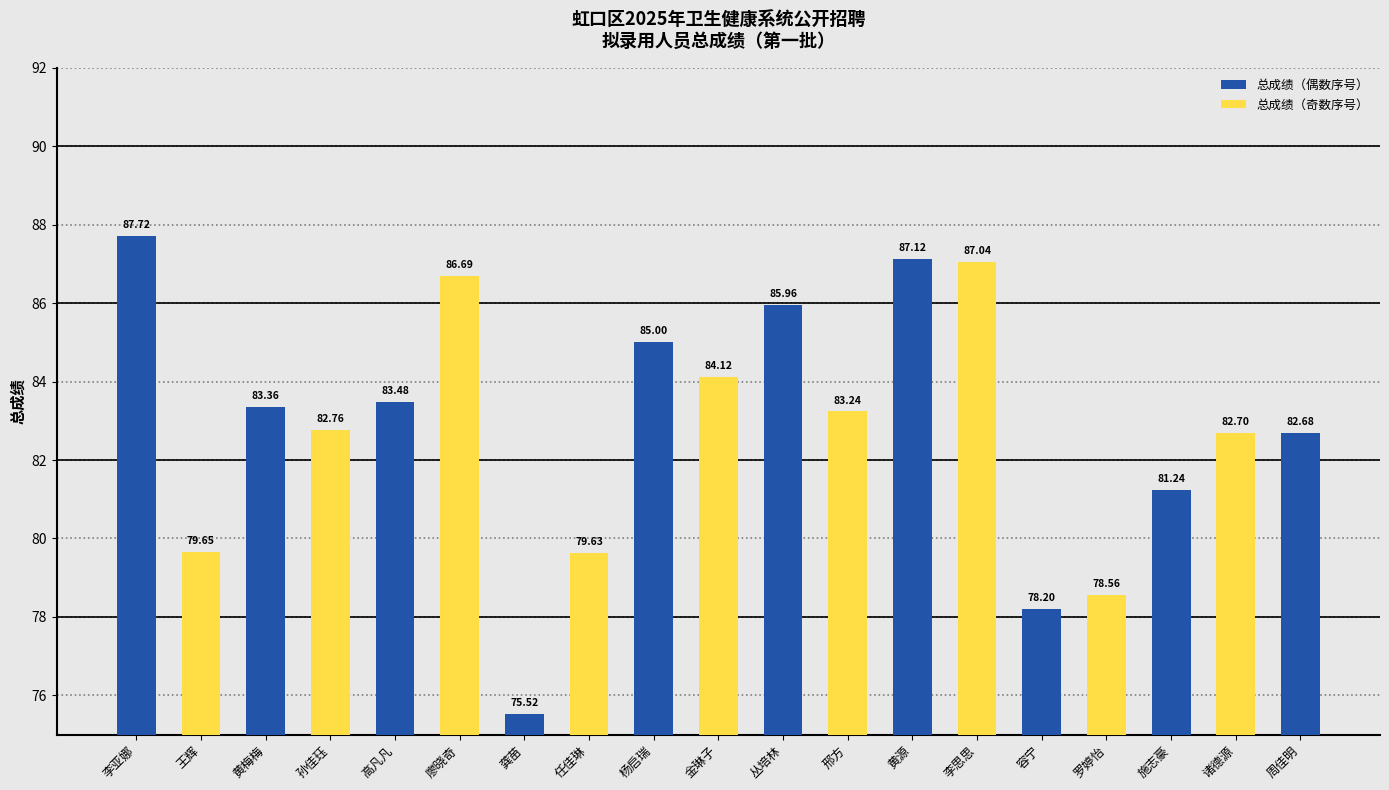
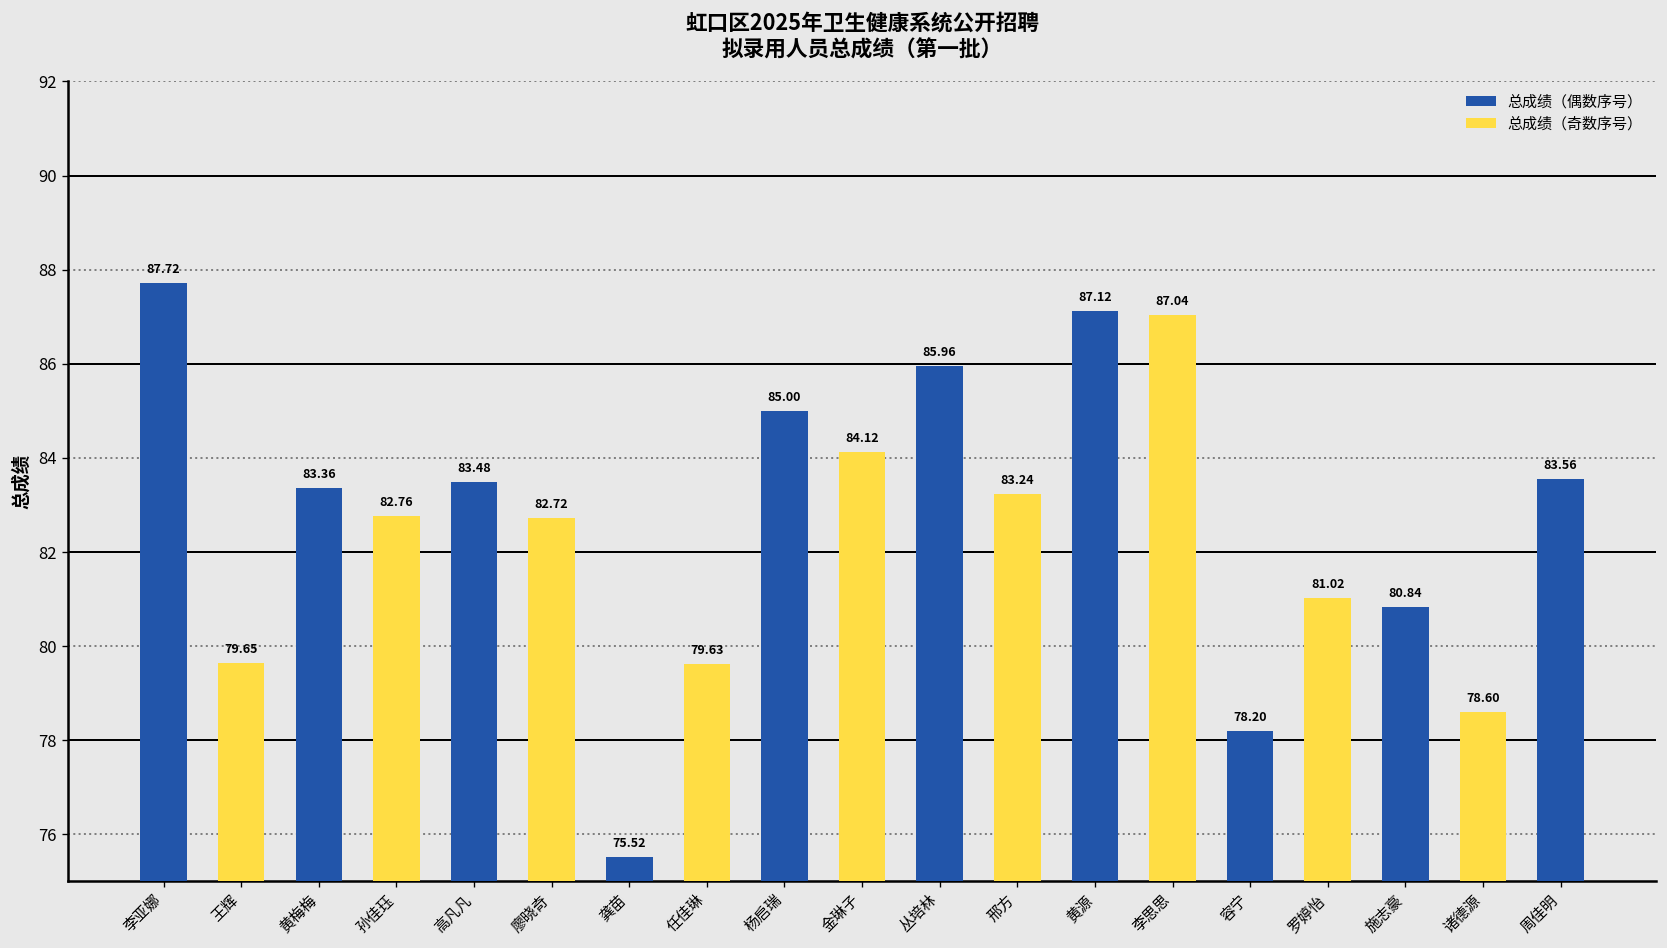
廖晓奇: 86.69 -> 82.72
罗婷怡: 78.56 -> 81.02
施志豪: 81.24 -> 80.84
诸德源: 82.70 -> 78.60
周佳明: 82.68 -> 83.56
